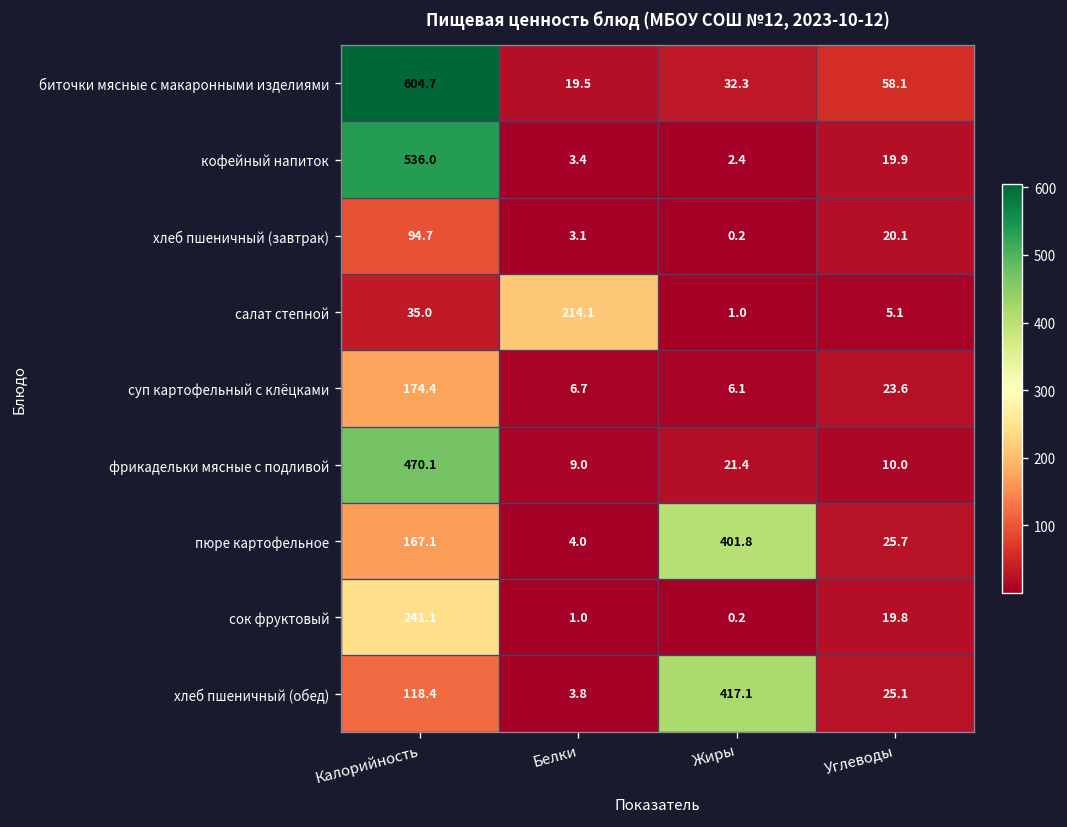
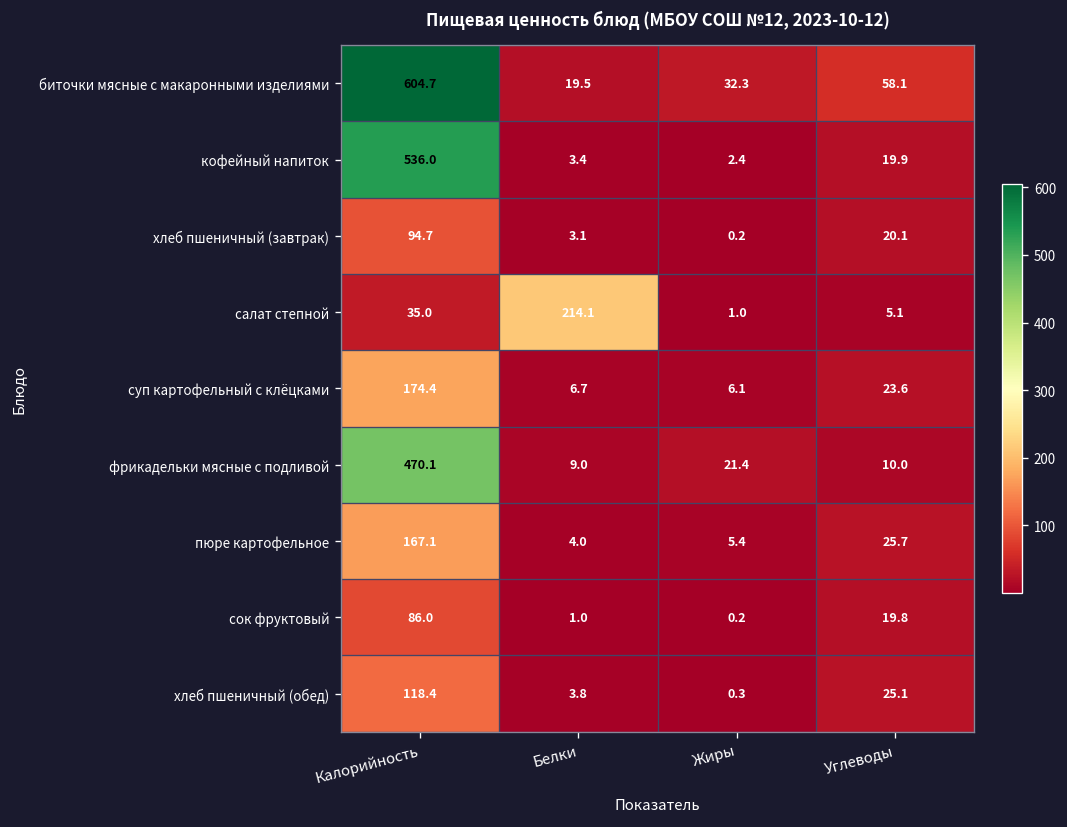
пюре картофельное, Жиры: 401.8 -> 5.4
сок фруктовый, Калорийность: 241.1 -> 86.0
хлеб пшеничный (обед), Жиры: 417.1 -> 0.3
